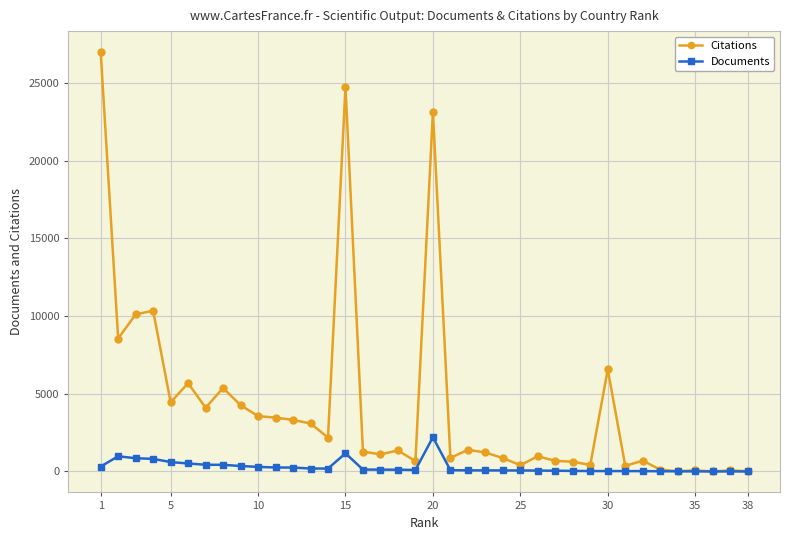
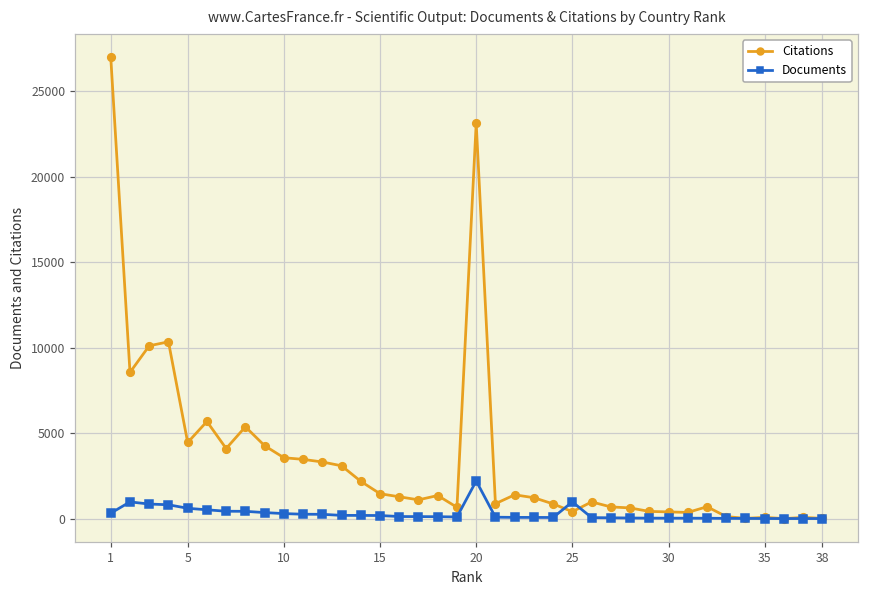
Citations, 15: 24700 -> 1500
Documents, 15: 1200 -> 200
Documents, 25: 100 -> 1000
Citations, 30: 6600 -> 400
